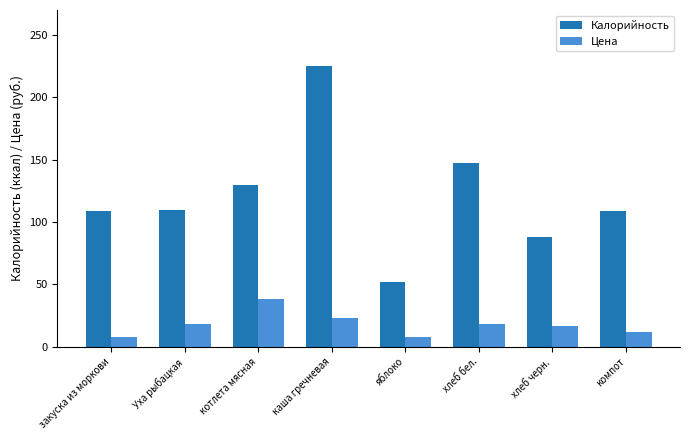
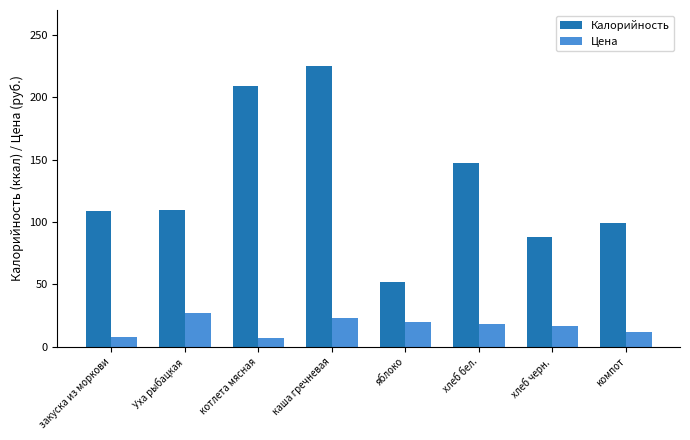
Цена, Уха рыбацкая: 18 -> 27
Калорийность, котлета мясная: 130 -> 209
Цена, котлета мясная: 38 -> 7
Цена, яблоко: 8 -> 20
Калорийность, компот: 109 -> 99
